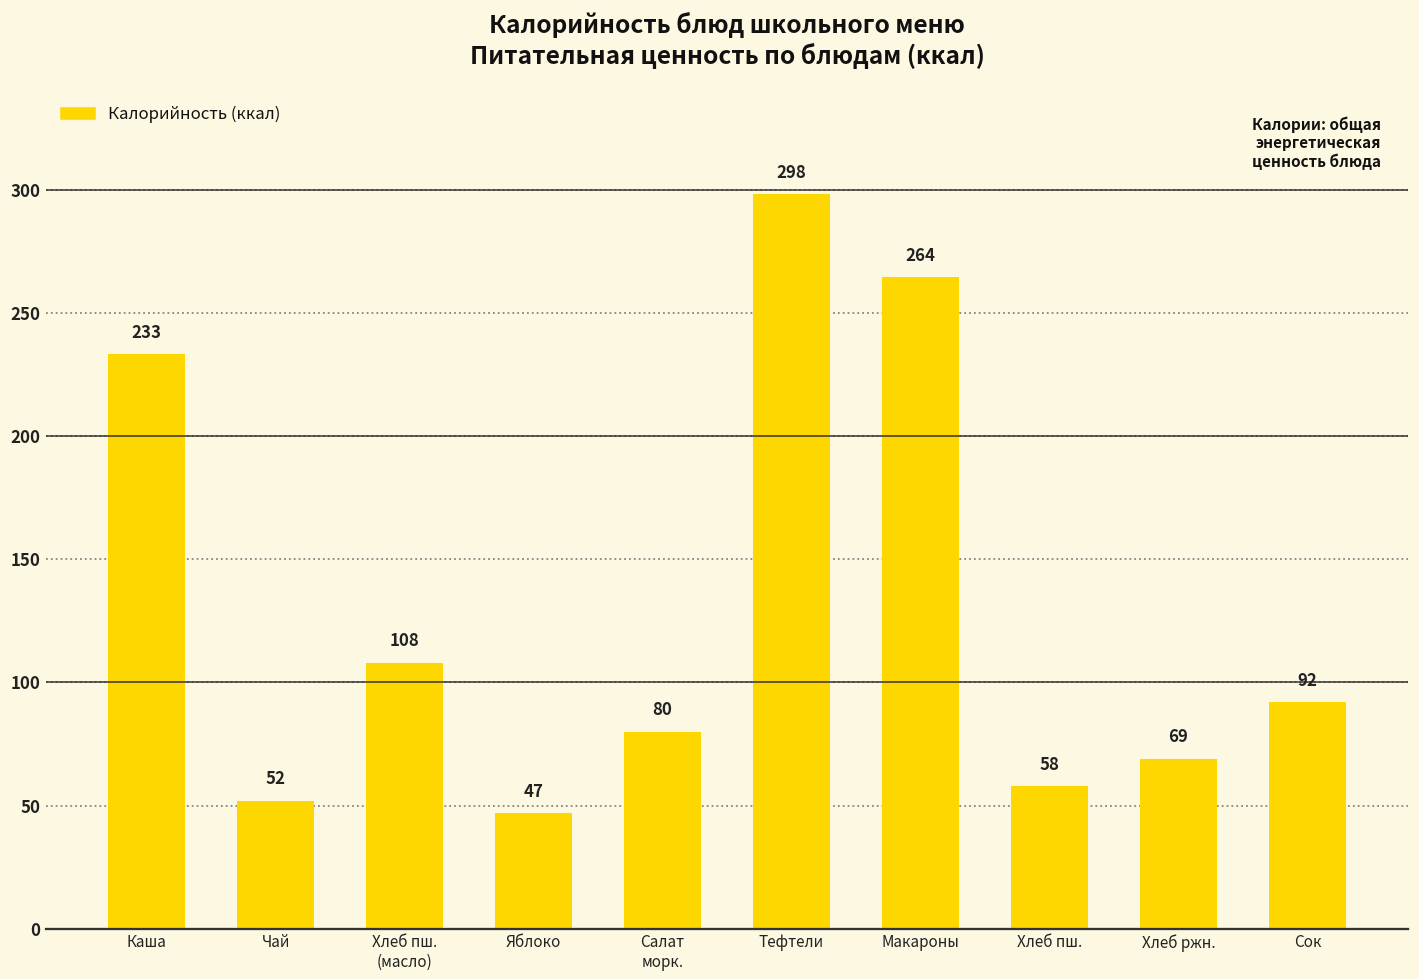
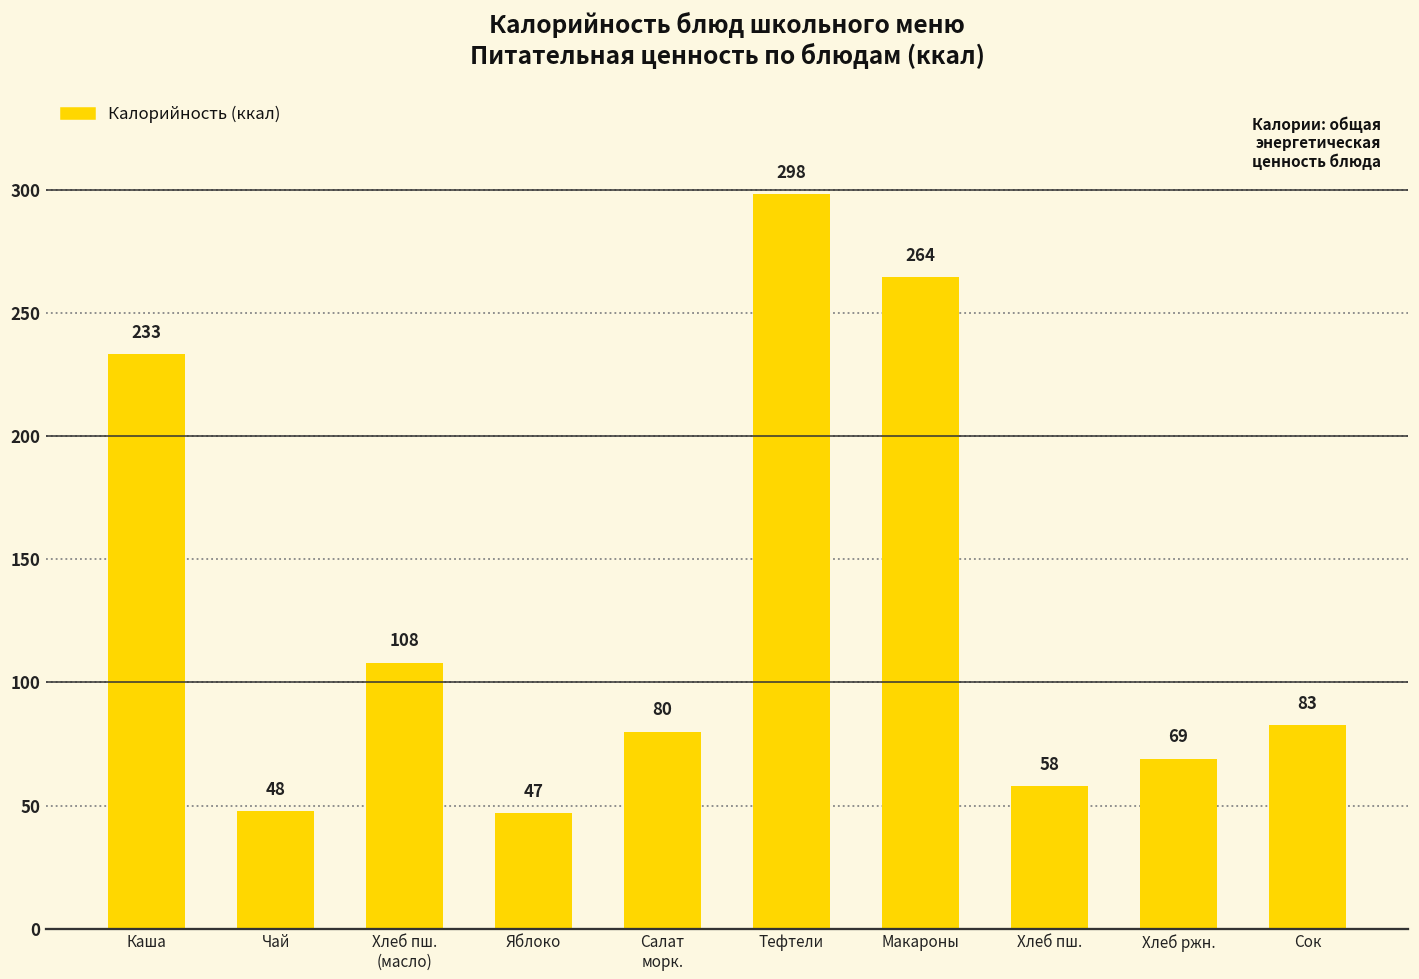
Чай: 52 -> 48
Сок: 92 -> 83
